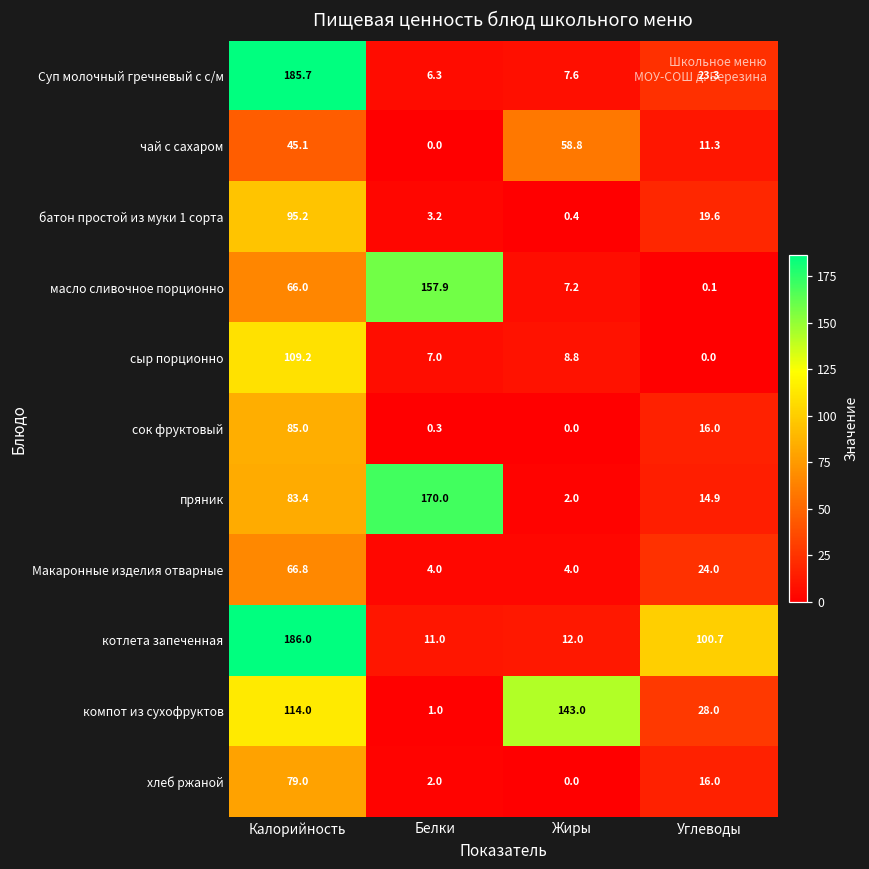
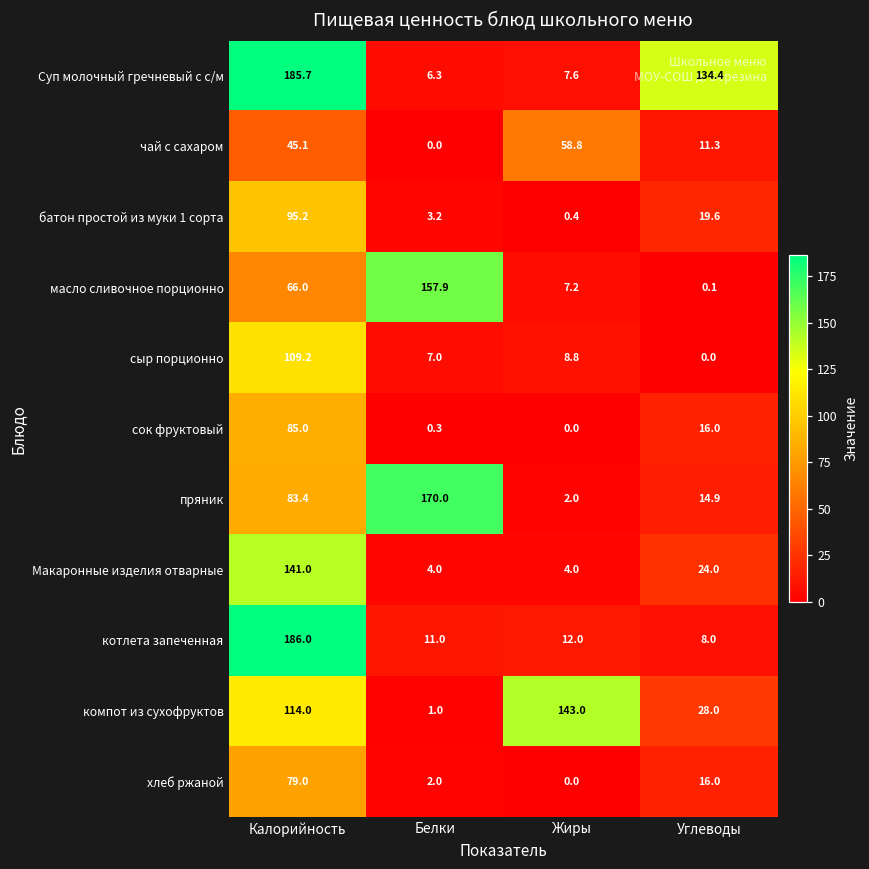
Суп молочный гречневый с с/м, Углеводы: 23.3 -> 134.4
Макаронные изделия отварные, Калорийность: 66.8 -> 141.0
котлета запеченная, Углеводы: 100.7 -> 8.0
